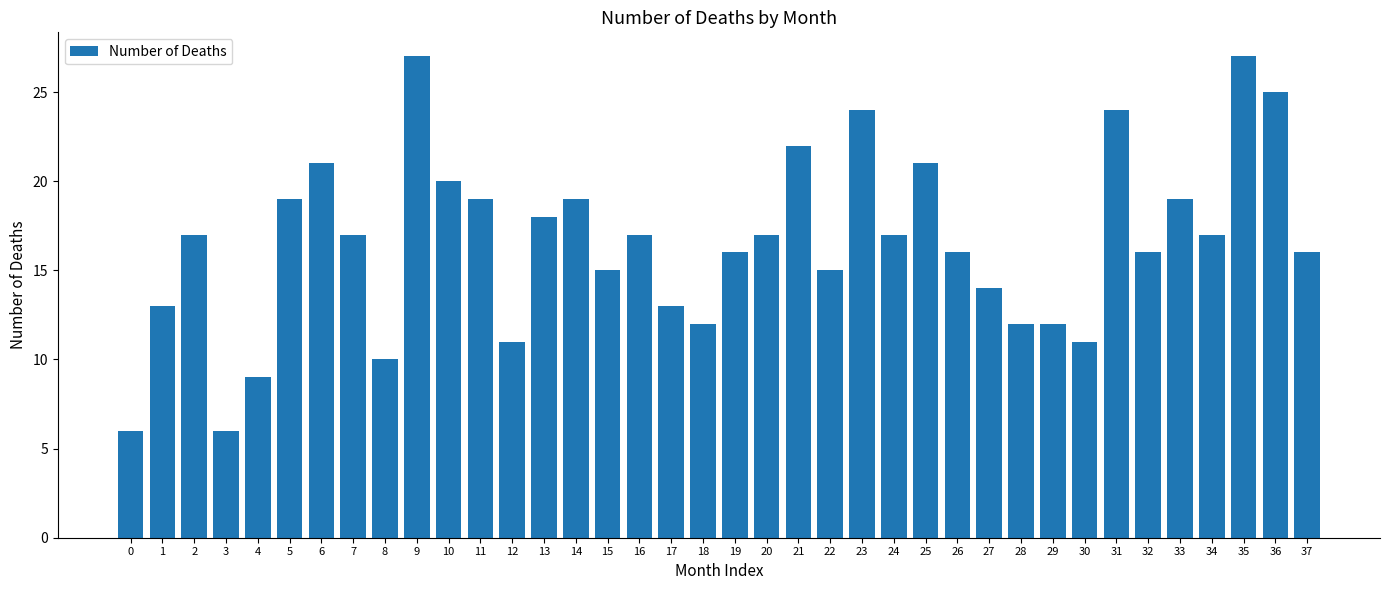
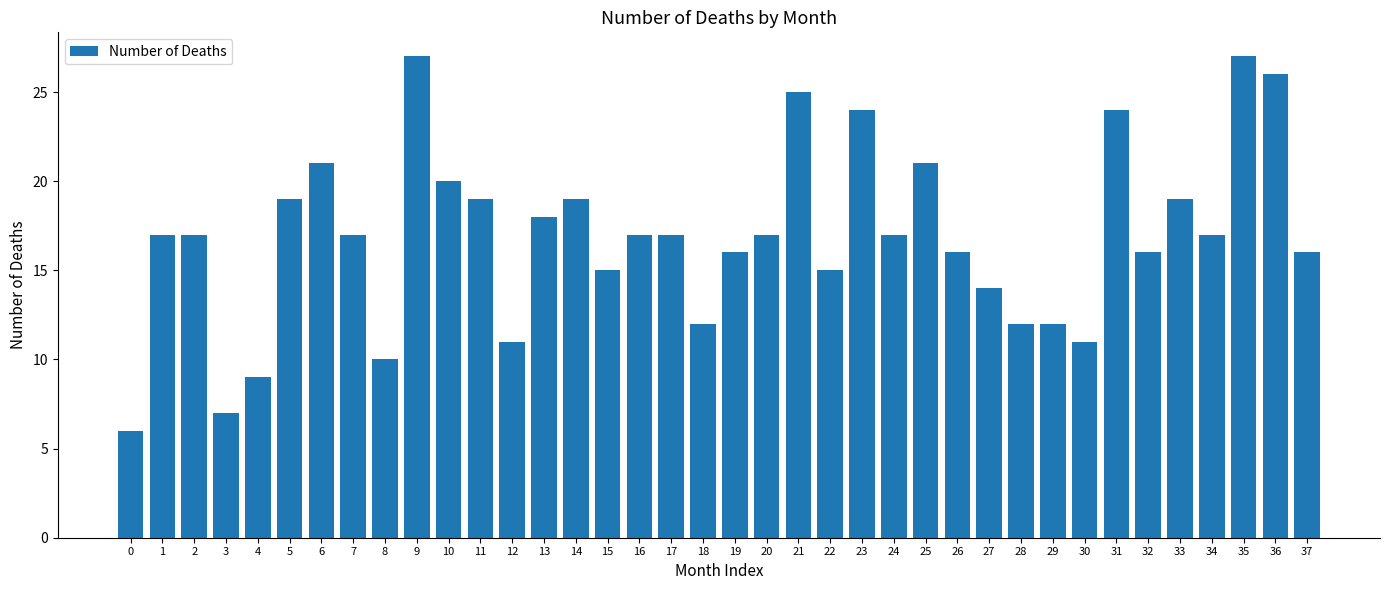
1: 13 -> 17
3: 6 -> 7
17: 13 -> 17
21: 22 -> 25
36: 25 -> 26
